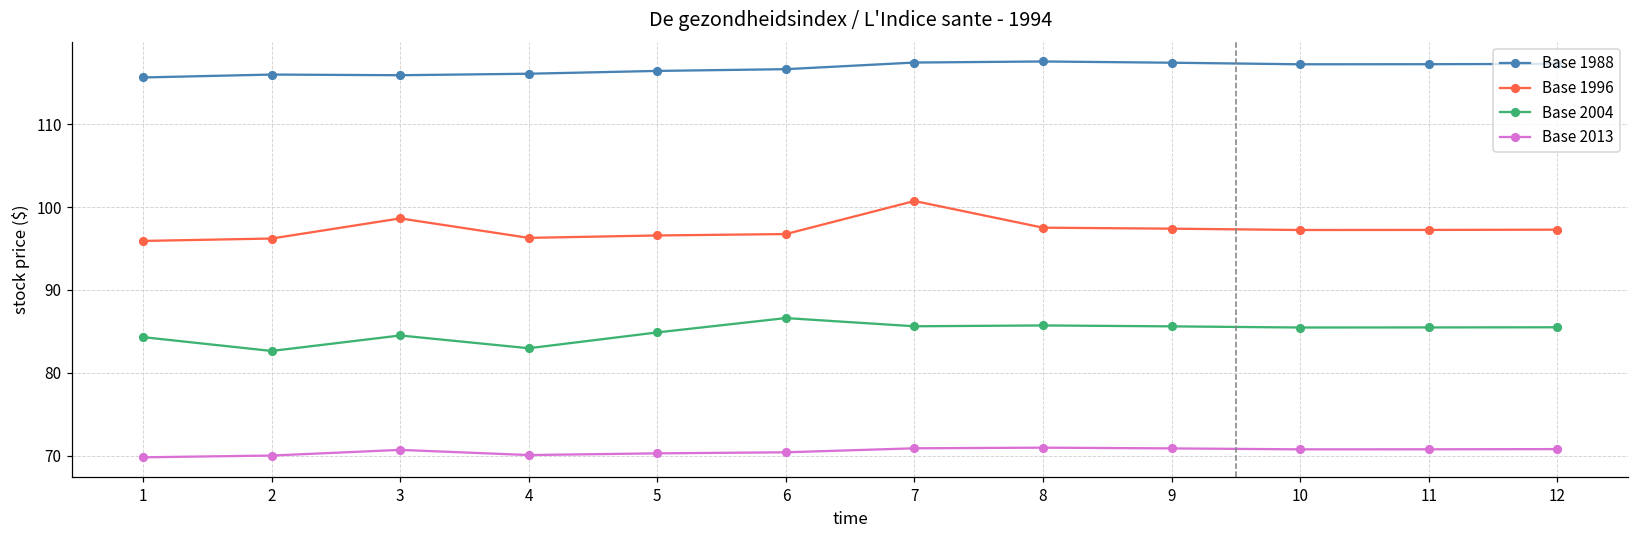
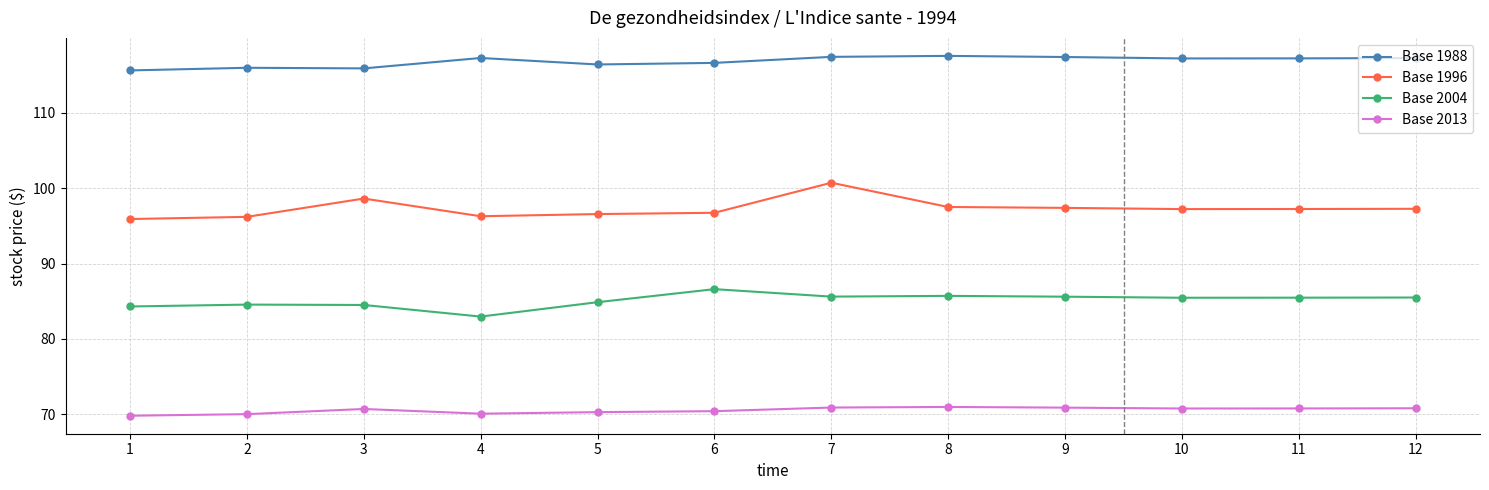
Base 2004, 2: 83 -> 85
Base 1988, 4: 116 -> 117
